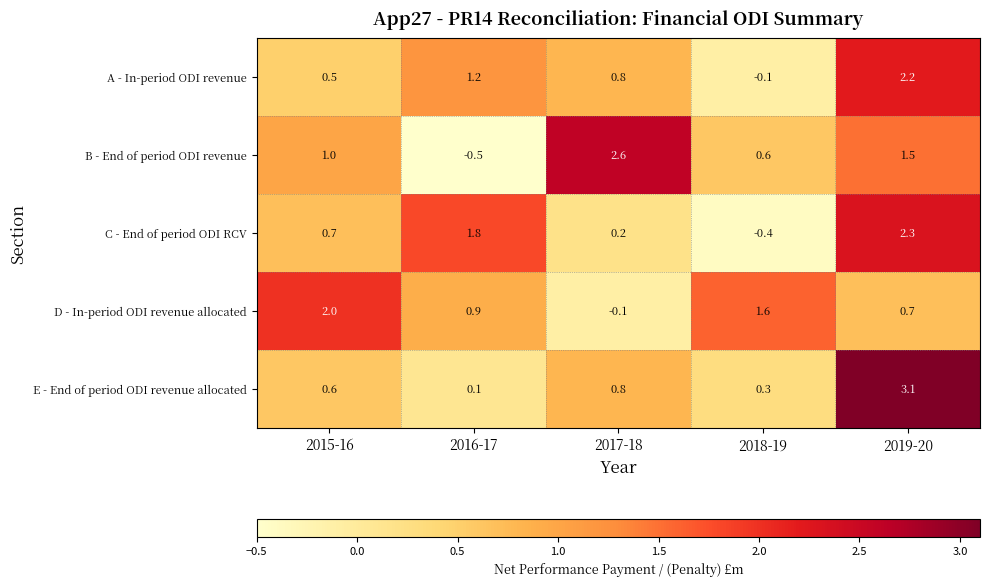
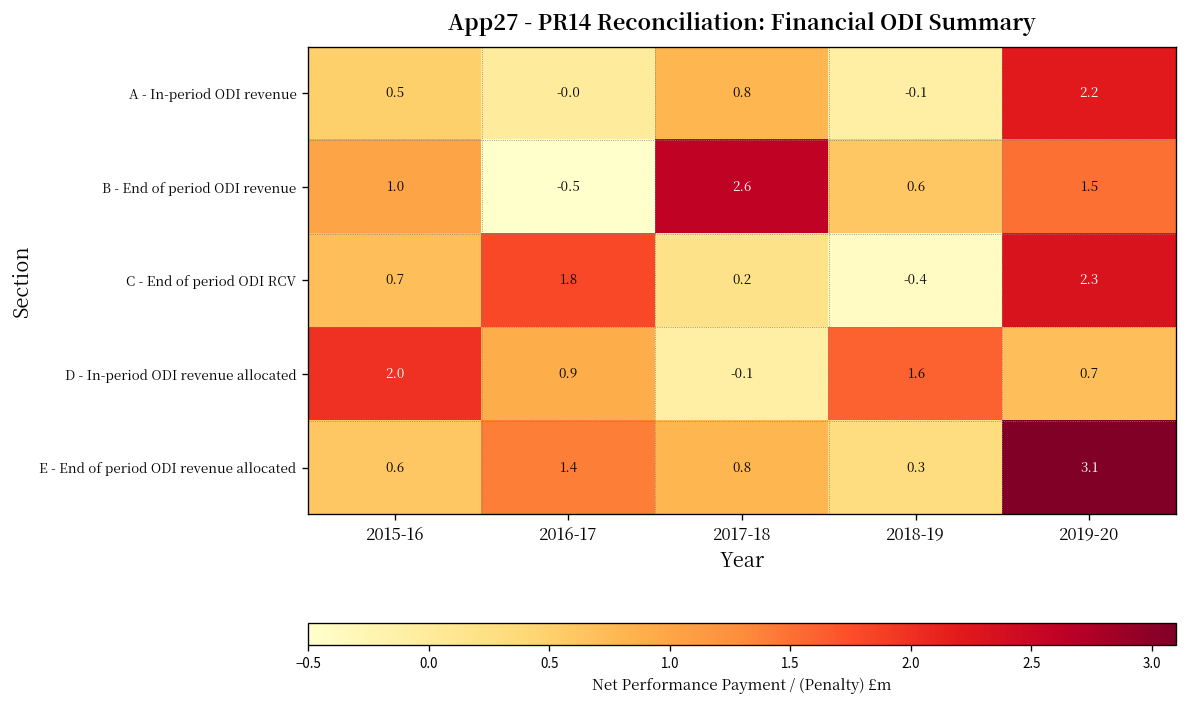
A - In-period ODI revenue, 2016-17: 1.2 -> -0.0
E - End of period ODI revenue allocated, 2016-17: 0.1 -> 1.4
